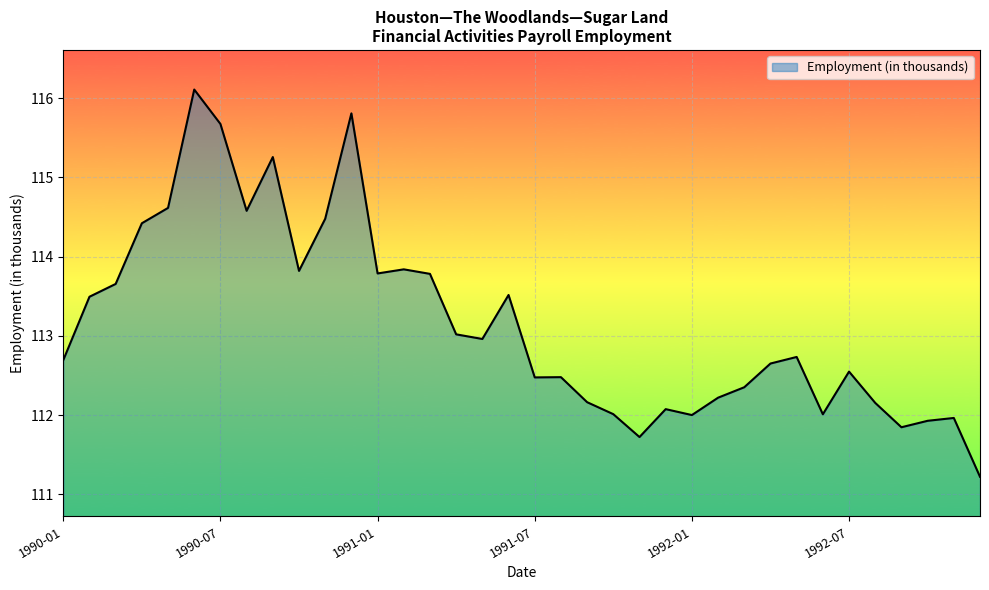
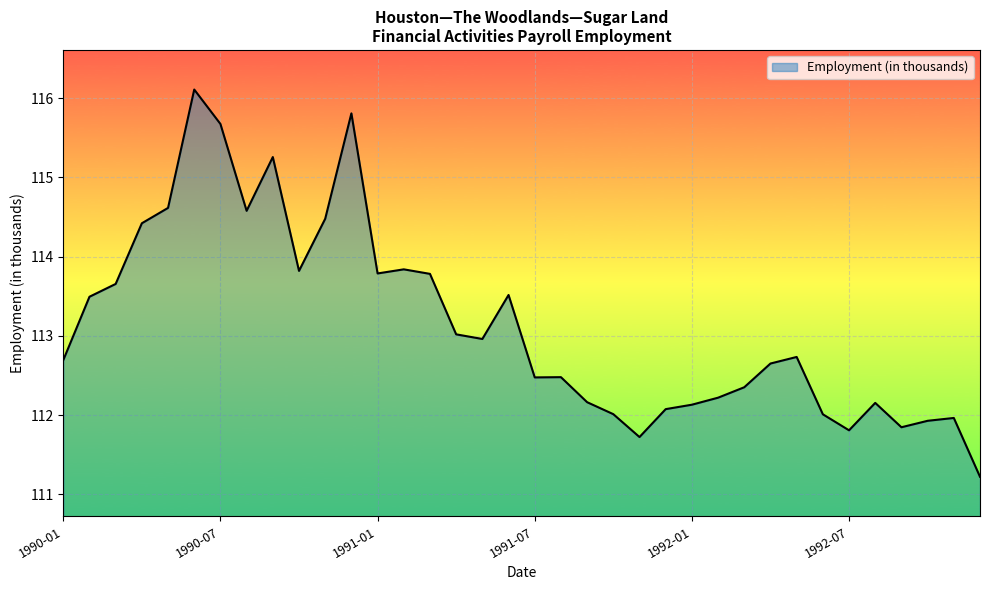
1992-01: 112.0 -> 112.1
1992-07: 112.5 -> 111.8
